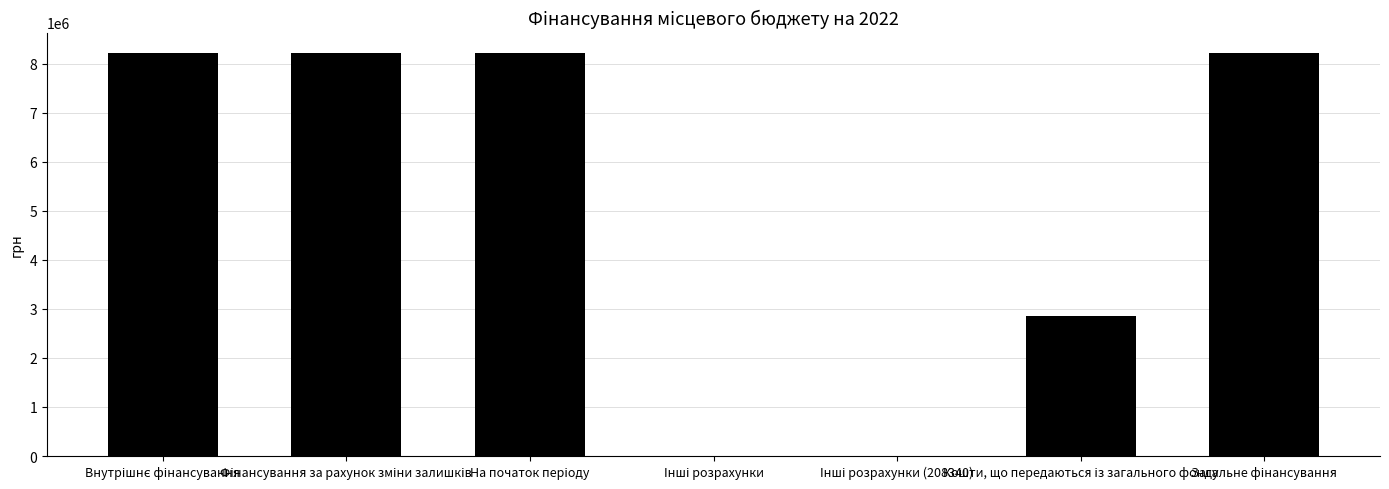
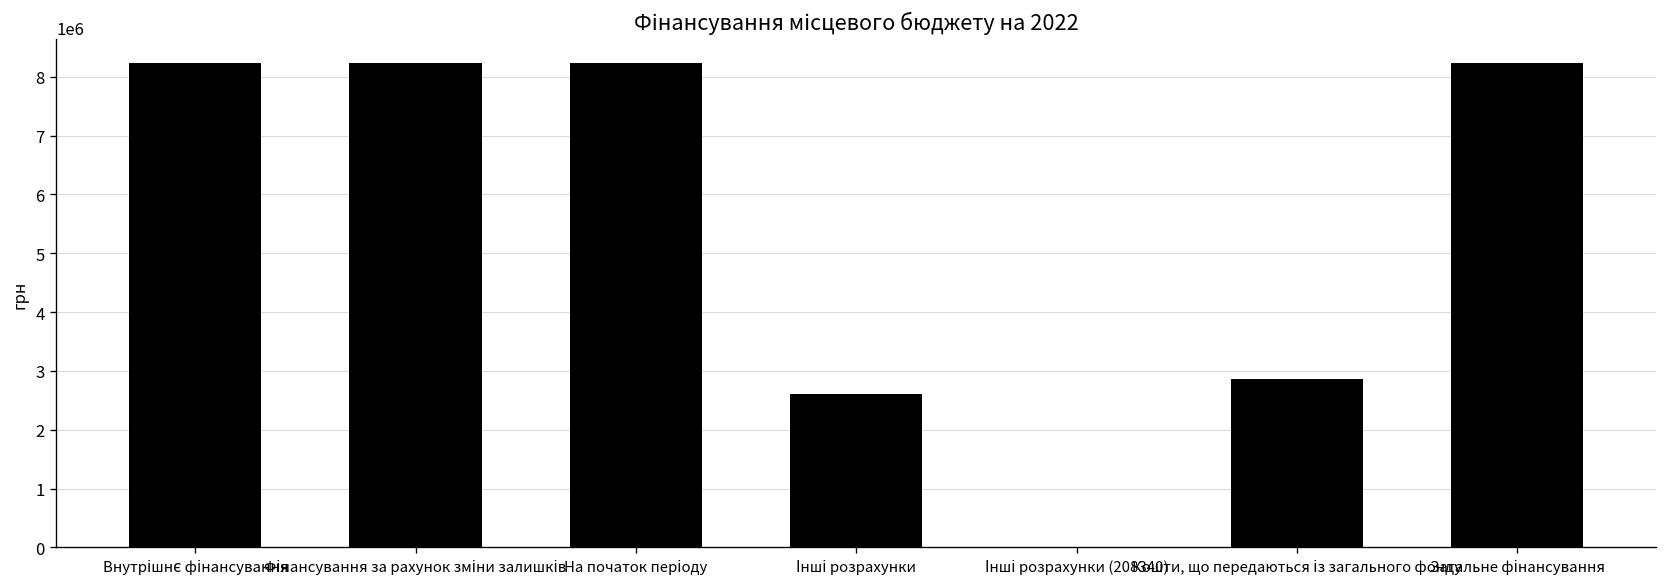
Інші розрахунки: 0 -> 2600000
